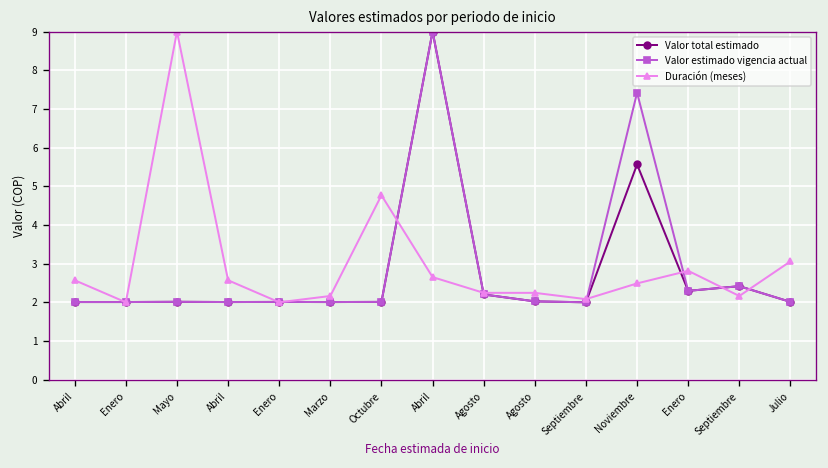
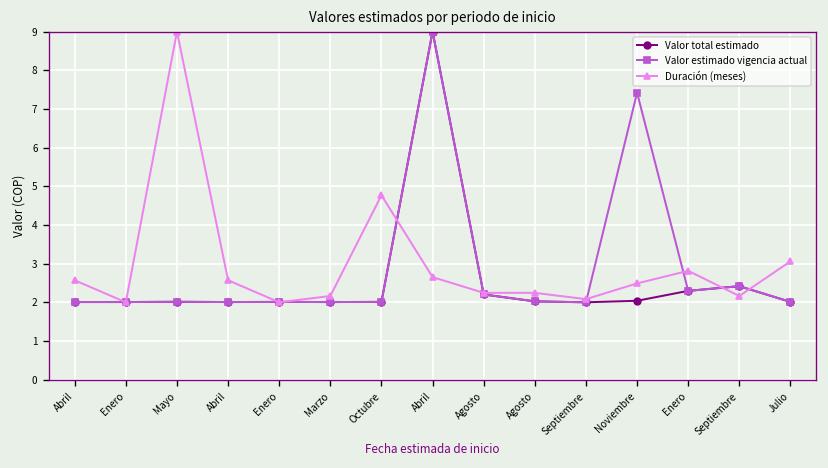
Valor total estimado, Noviembre: 5.6 -> 2.0
